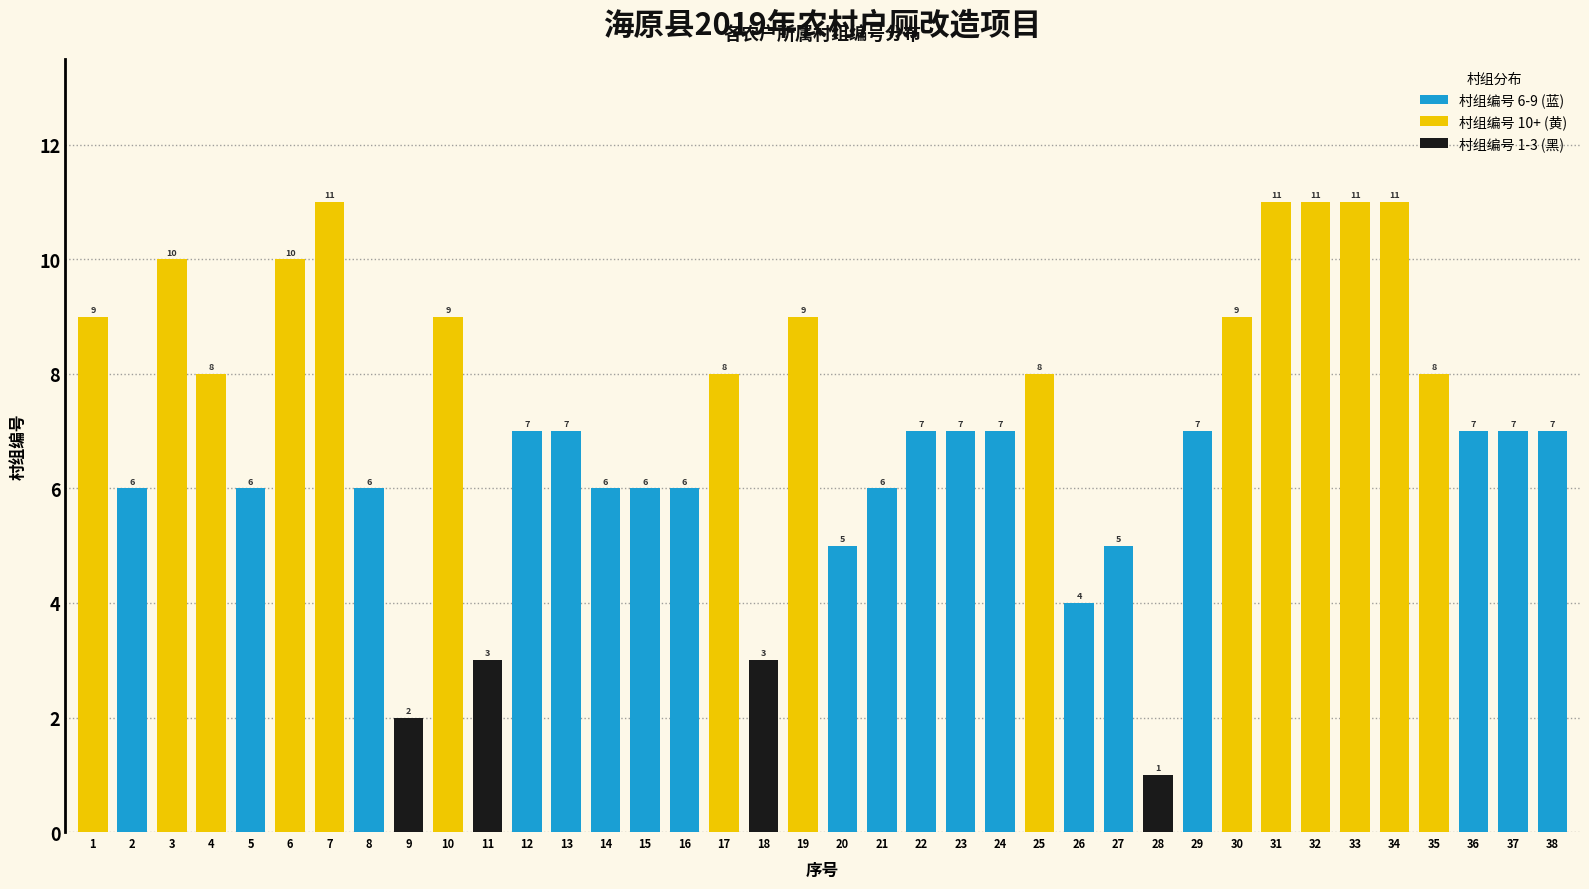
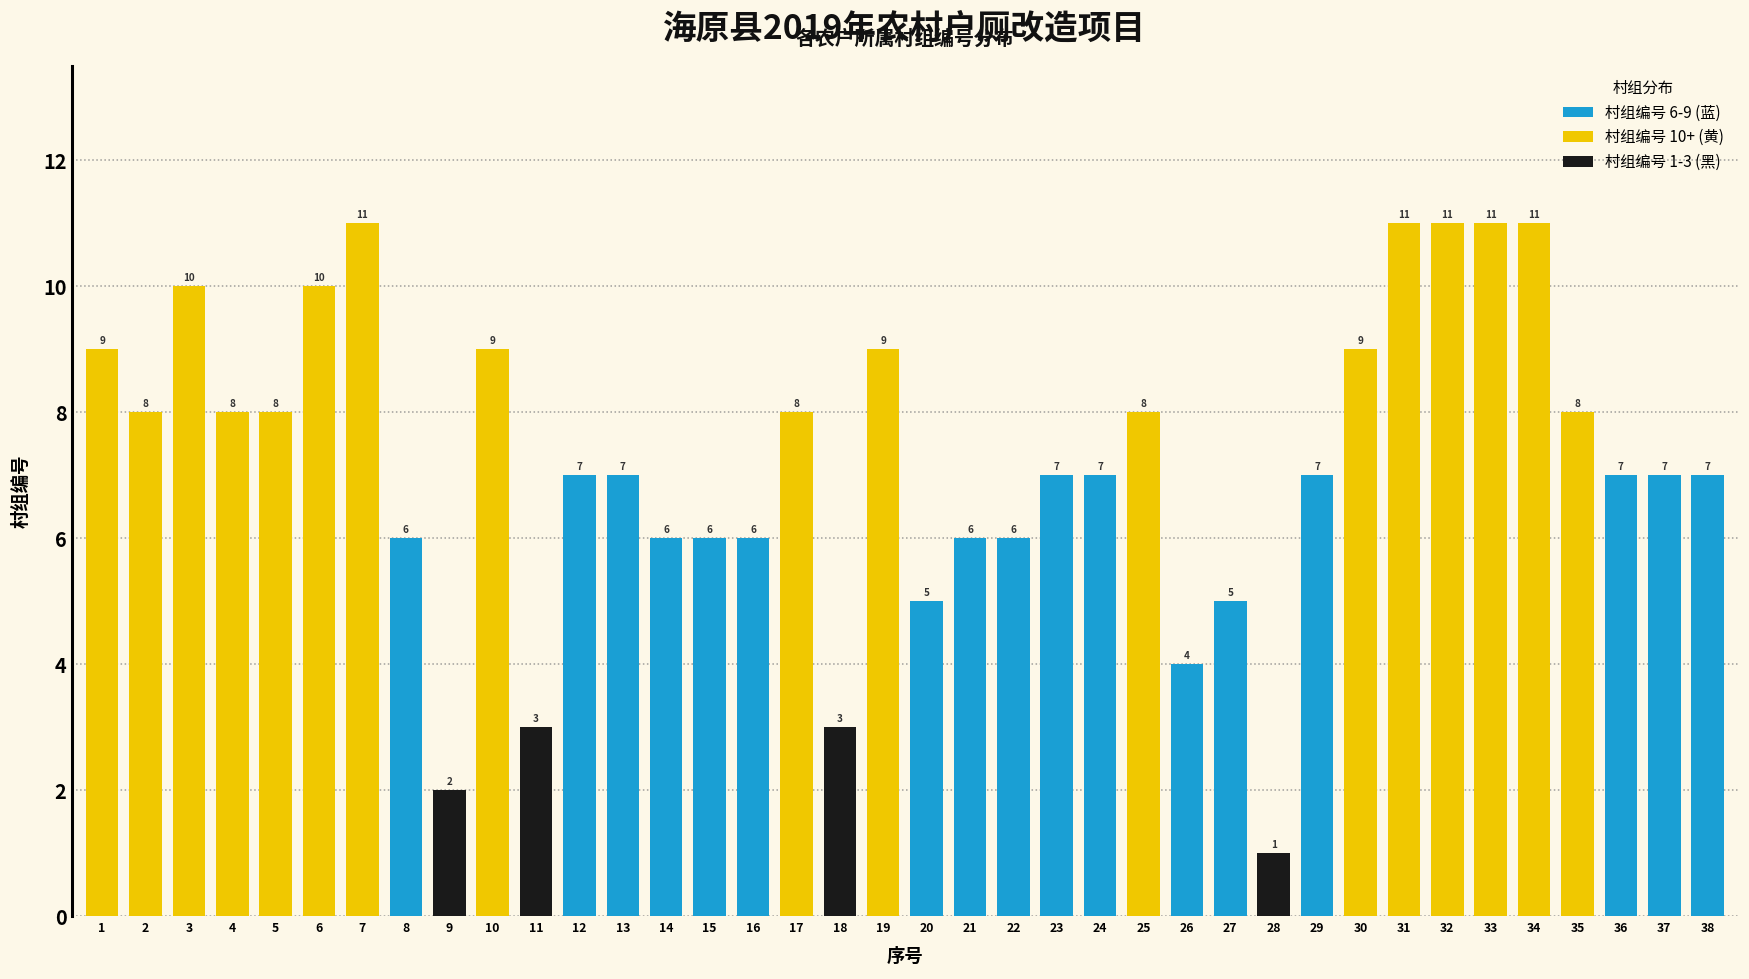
2: 6 -> 8
5: 6 -> 8
22: 7 -> 6
